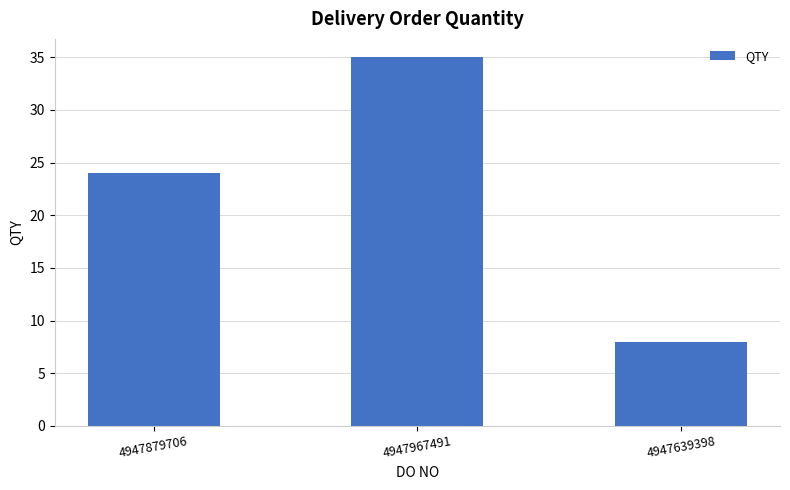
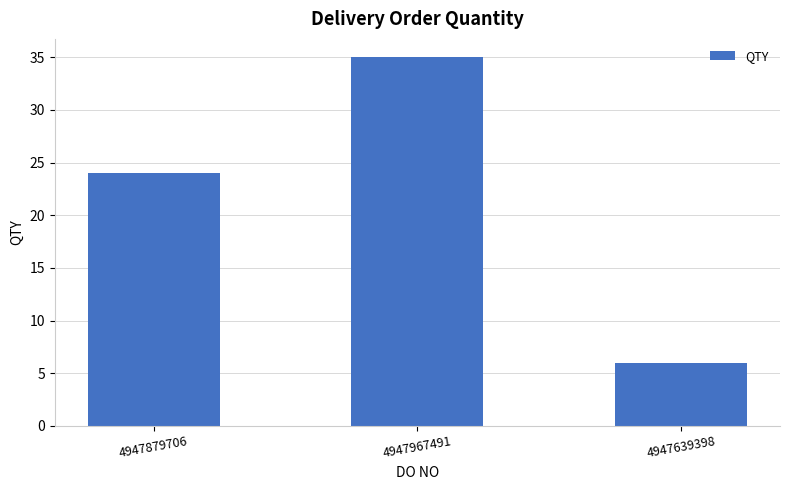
4947639398: 8 -> 6
